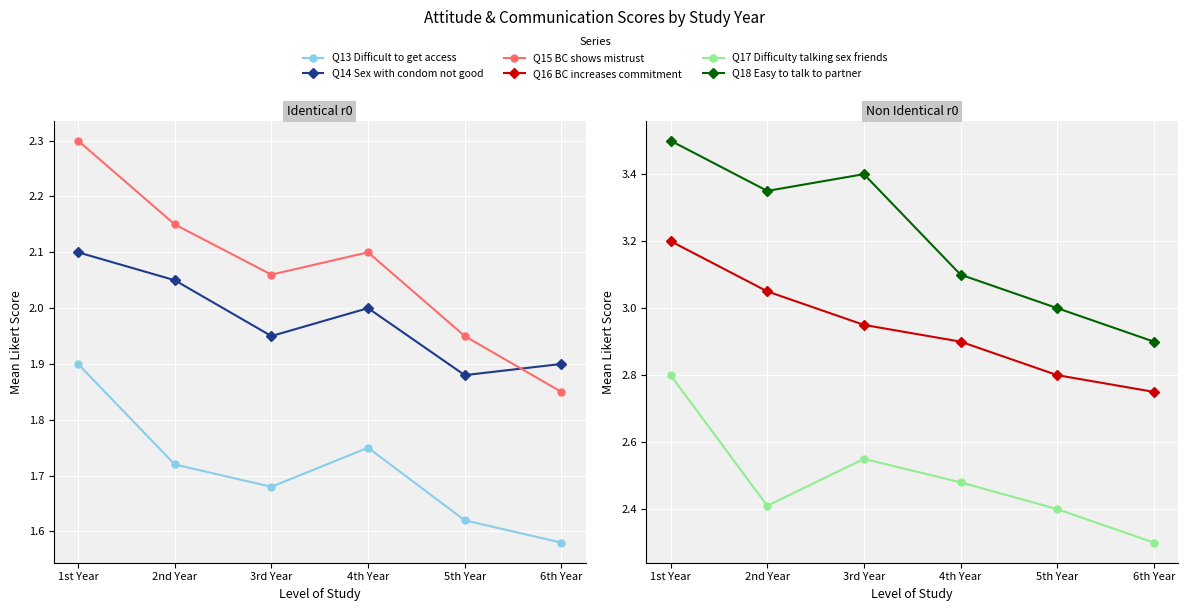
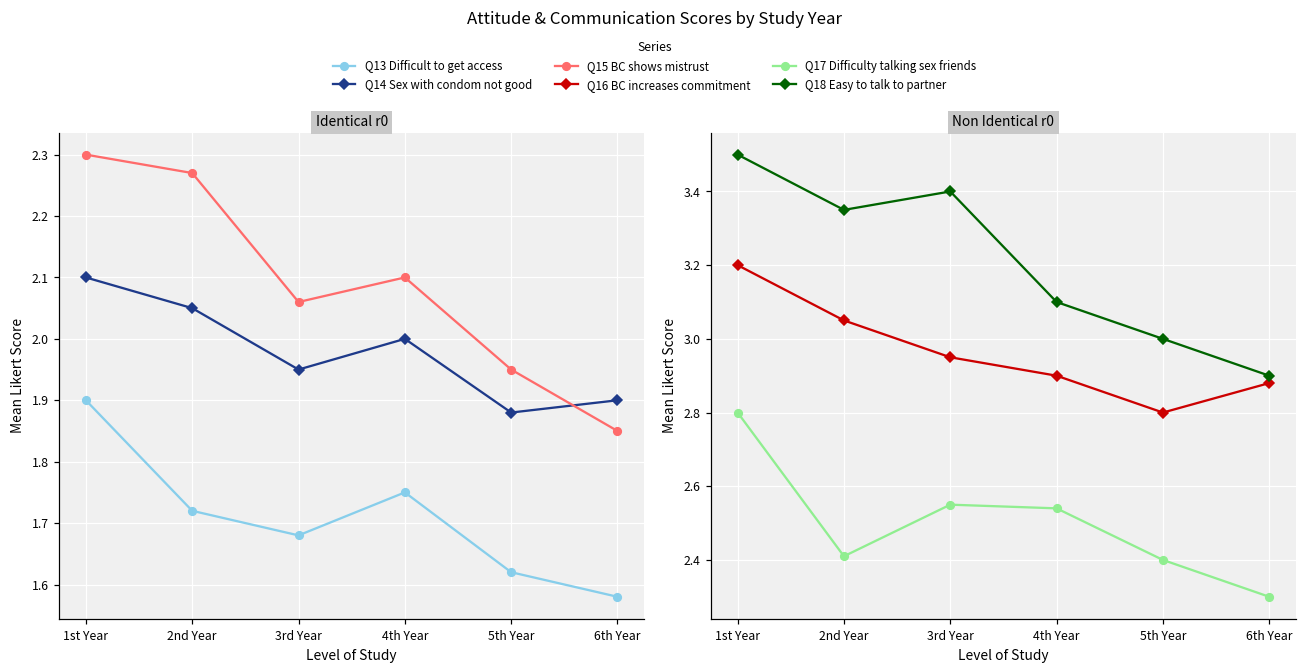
Identical r0, Q15 BC shows mistrust, 2nd Year: 2.15 -> 2.27
Non Identical r0, Q17 Difficulty talking sex friends, 4th Year: 2.48 -> 2.54
Non Identical r0, Q16 BC increases commitment, 6th Year: 2.75 -> 2.88
